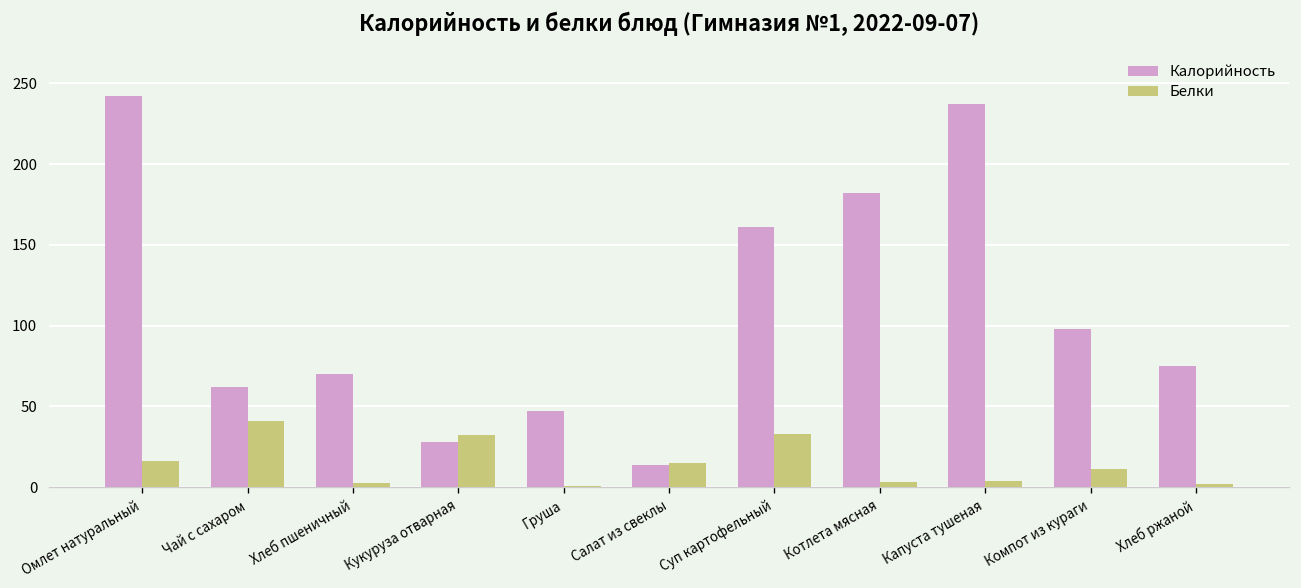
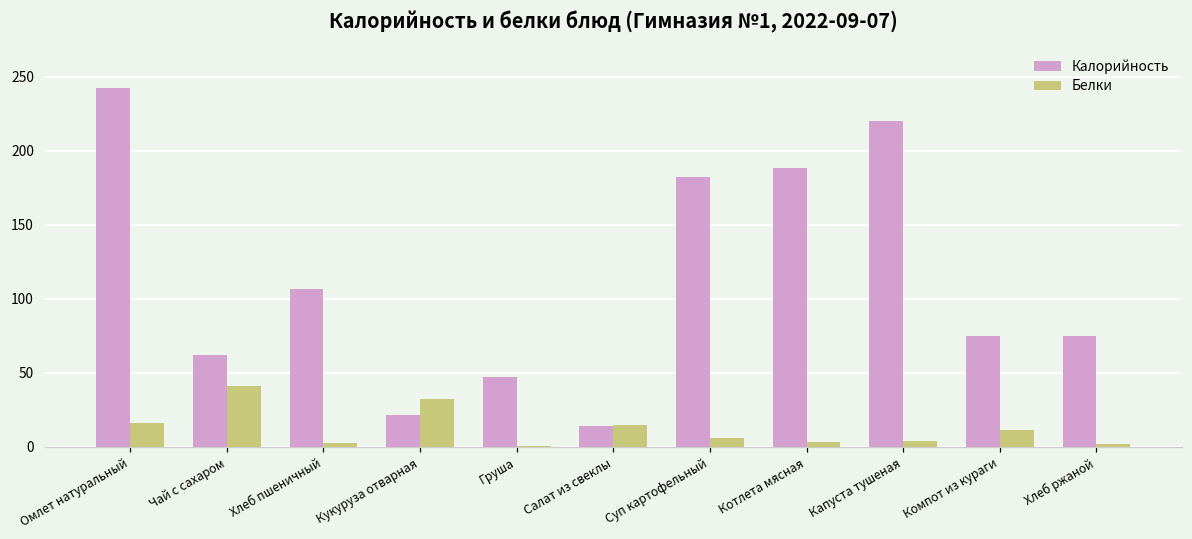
Калорийность, Хлеб пшеничный: 70 -> 107
Калорийность, Кукуруза отварная: 28 -> 21
Калорийность, Суп картофельный: 161 -> 182
Белки, Суп картофельный: 33 -> 6
Калорийность, Котлета мясная: 182 -> 188
Калорийность, Капуста тушеная: 237 -> 220
Калорийность, Компот из кураги: 98 -> 75
